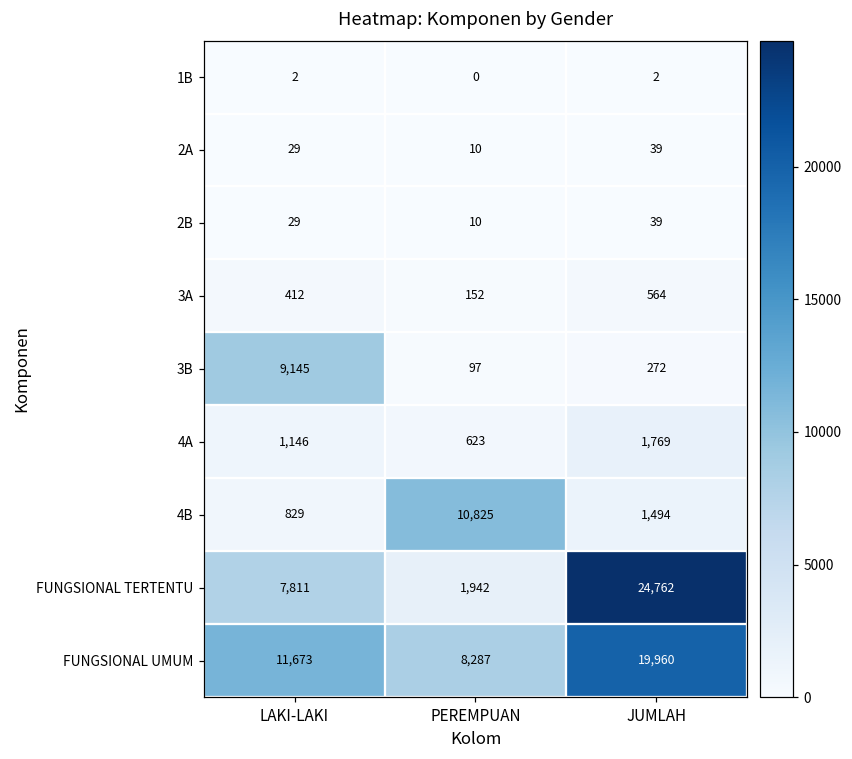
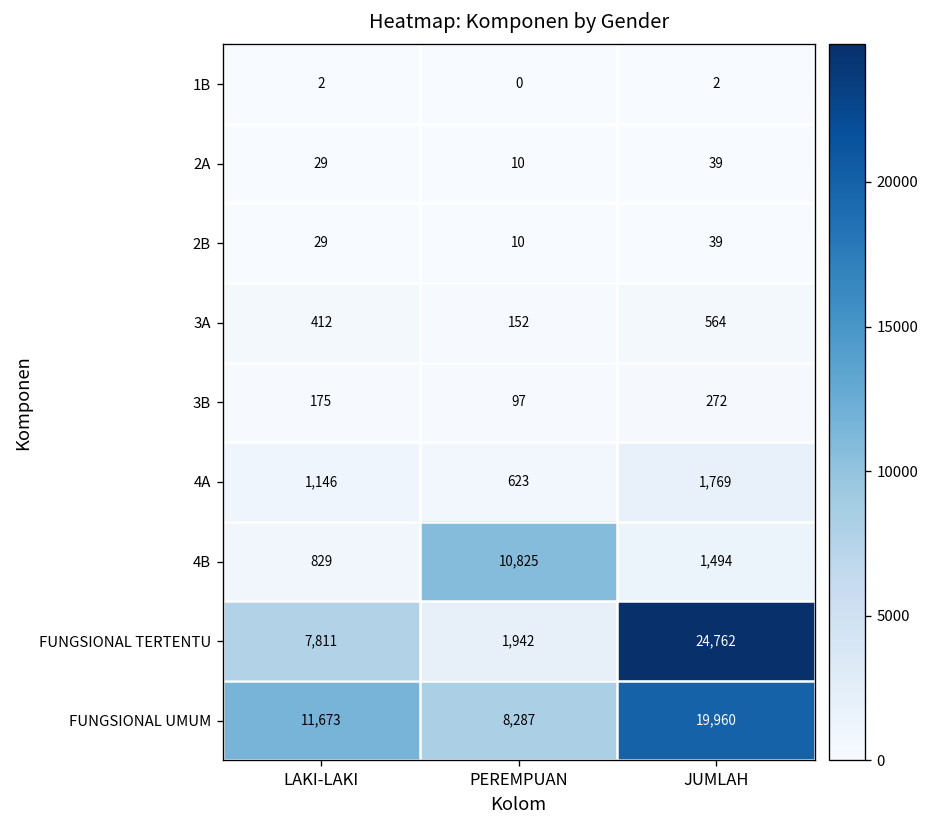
3B, LAKI-LAKI: 9,145 -> 175
